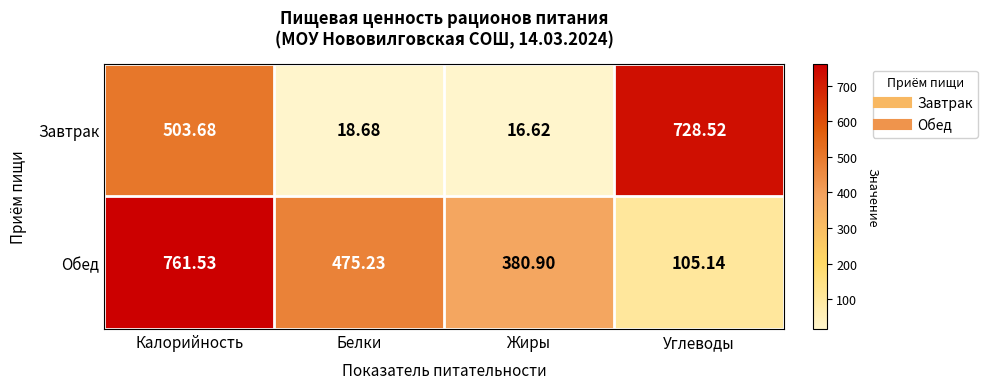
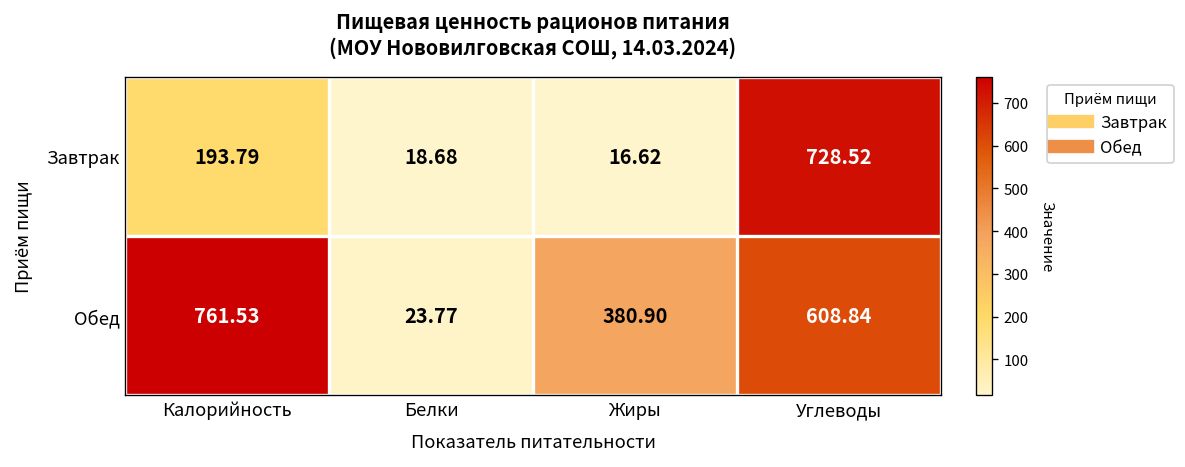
Завтрак, Калорийность: 503.68 -> 193.79
Обед, Белки: 475.23 -> 23.77
Обед, Углеводы: 105.14 -> 608.84
